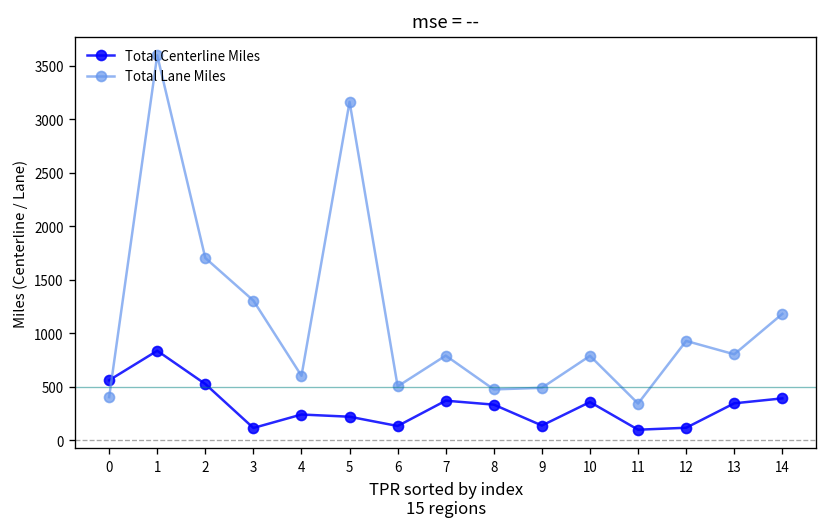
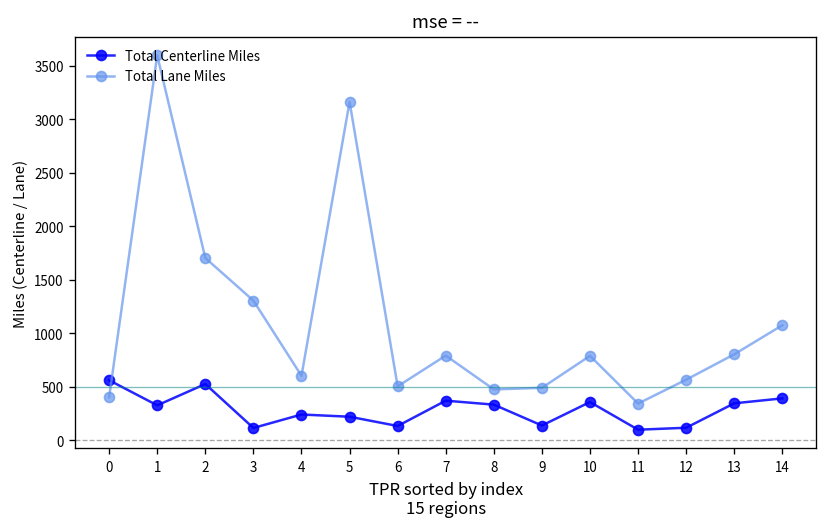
Total Centerline Miles, 1: 800 -> 300
Total Lane Miles, 12: 900 -> 600
Total Lane Miles, 14: 1200 -> 1100
